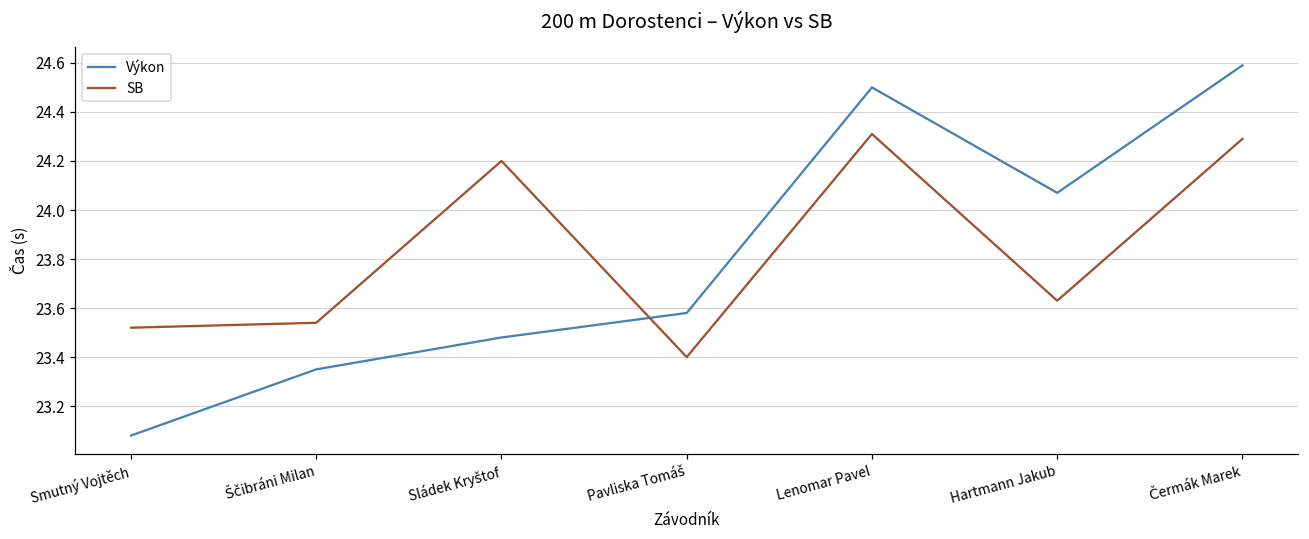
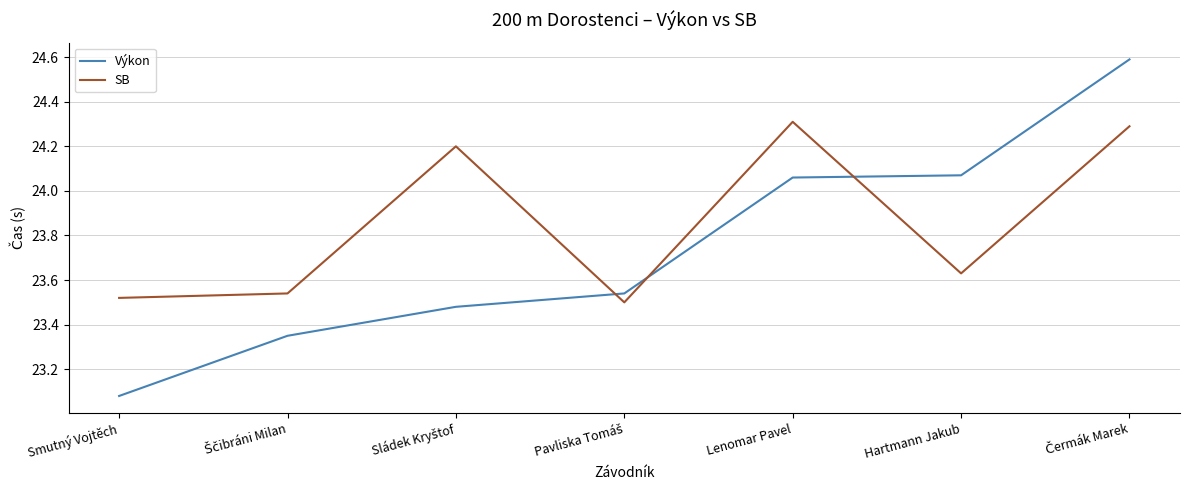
Výkon, Pavliska Tomáš: 23.58 -> 23.54
SB, Pavliska Tomáš: 23.4 -> 23.5
Výkon, Lenomar Pavel: 24.50 -> 24.06
